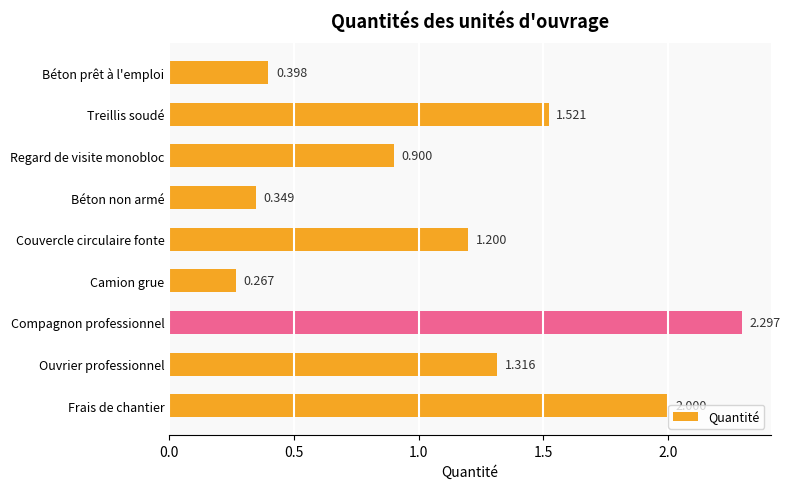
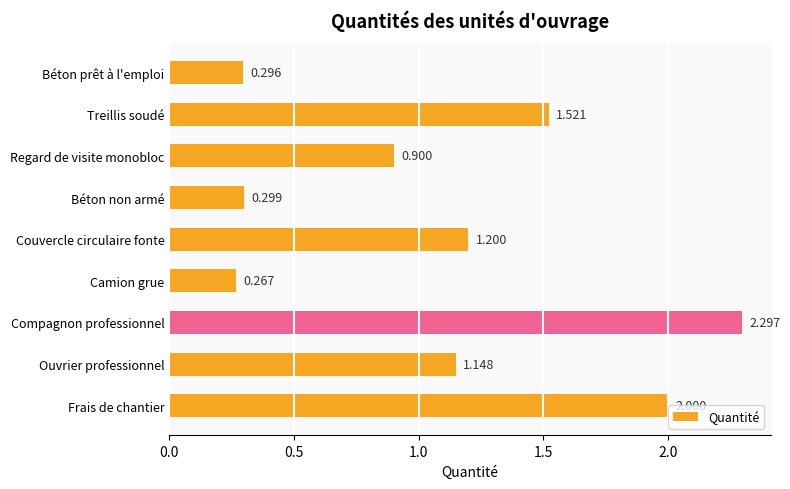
Béton prêt à l'emploi: 0.398 -> 0.296
Béton non armé: 0.349 -> 0.299
Ouvrier professionnel: 1.316 -> 1.148
